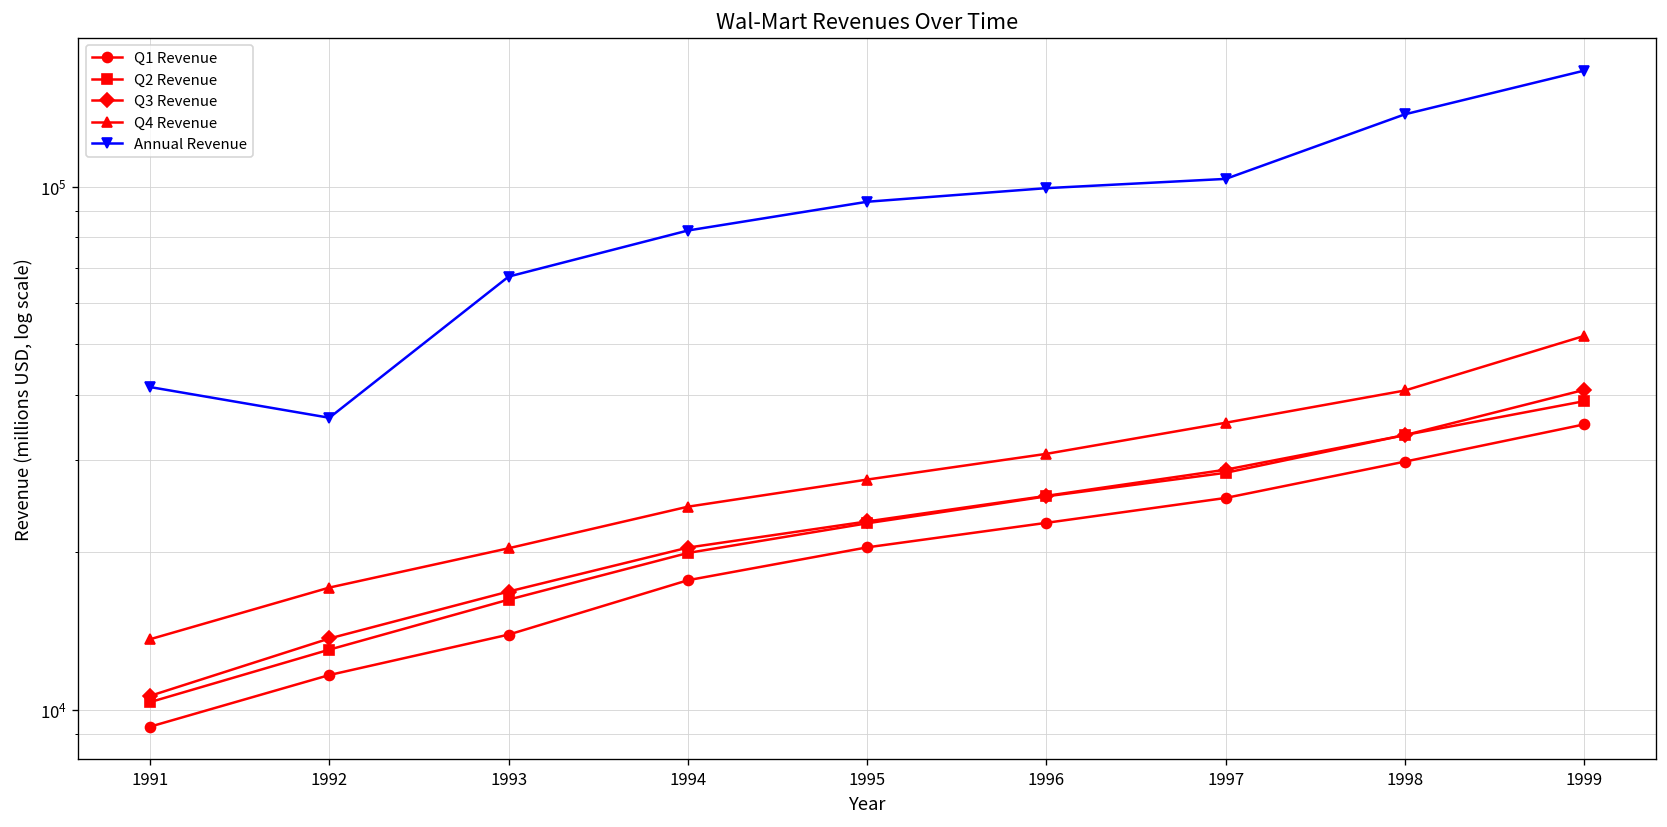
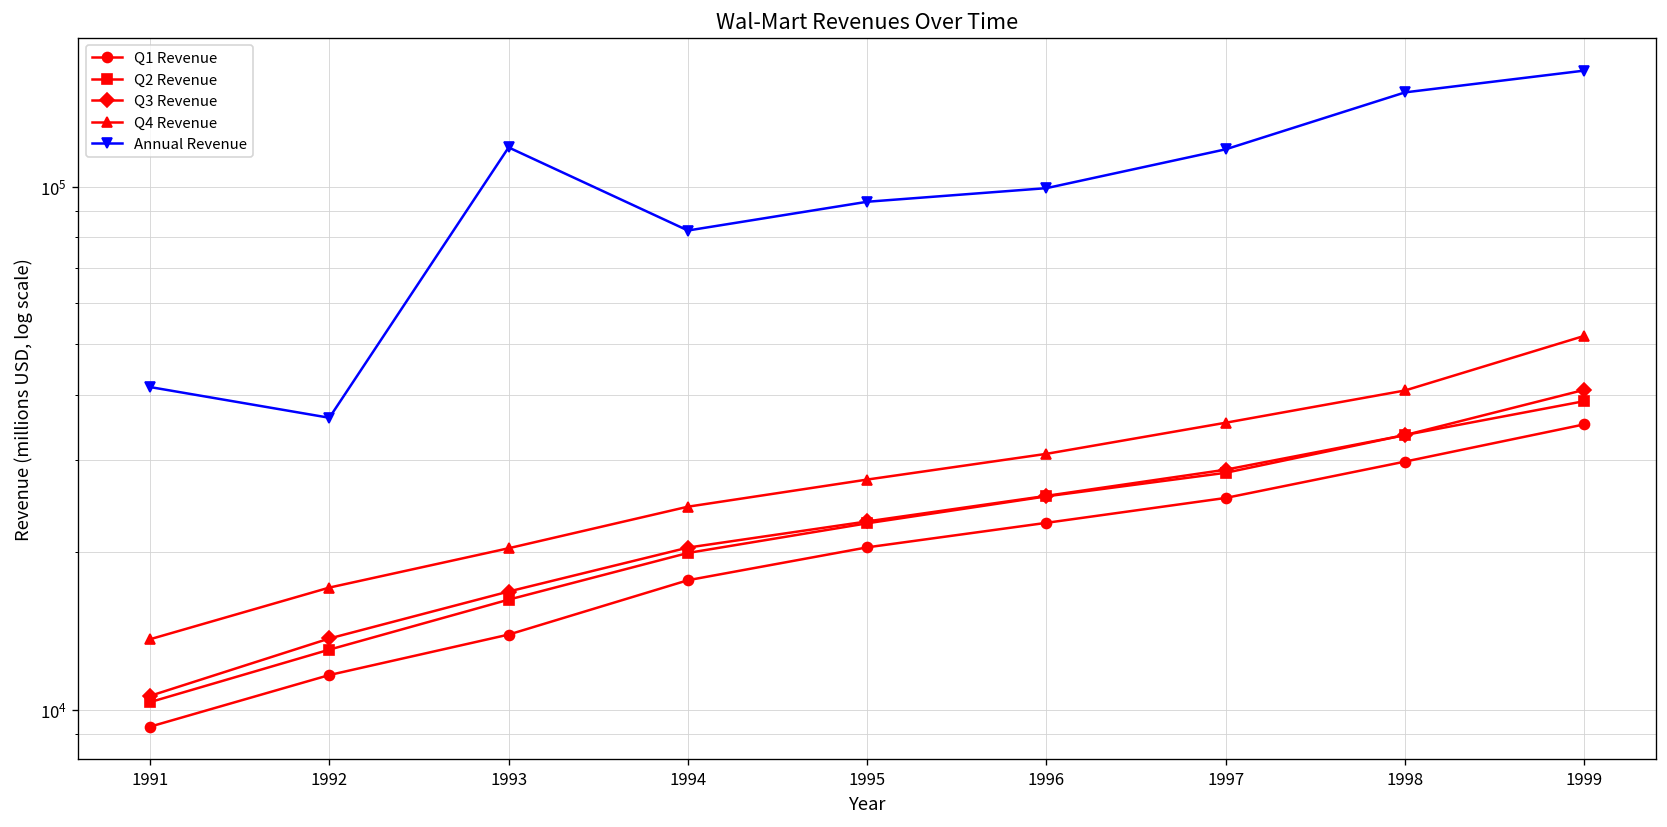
Annual Revenue, 1993: 67000 -> 119000
Annual Revenue, 1997: 104000 -> 118000
Annual Revenue, 1998: 138000 -> 152000
